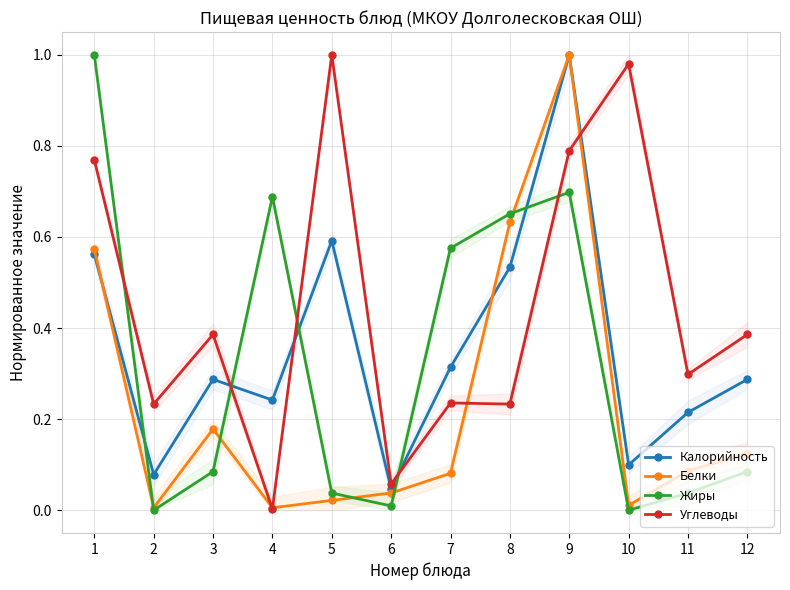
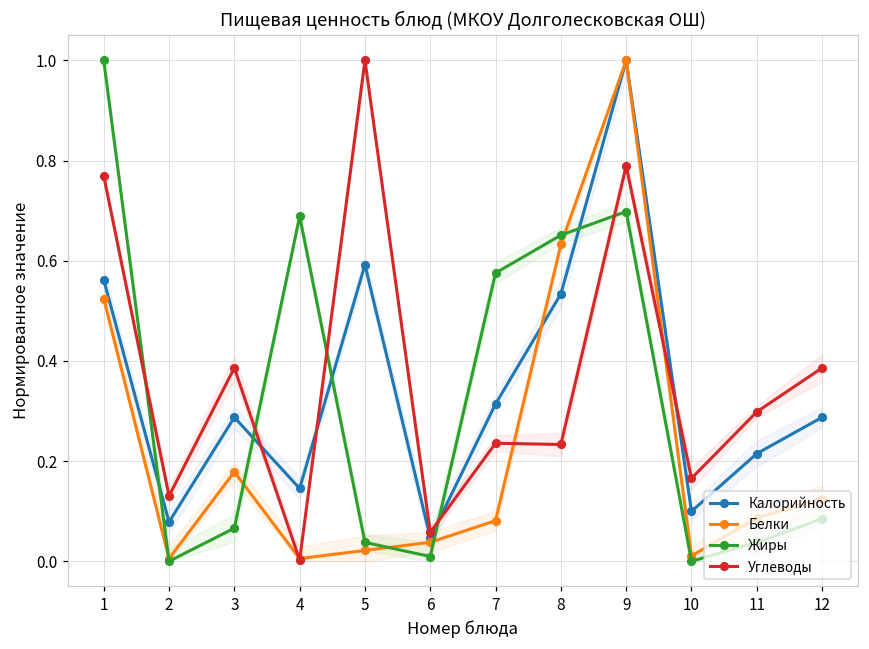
Белки, 1: 0.57 -> 0.52
Углеводы, 2: 0.23 -> 0.13
Жиры, 3: 0.08 -> 0.07
Калорийность, 4: 0.24 -> 0.15
Углеводы, 10: 0.98 -> 0.17
